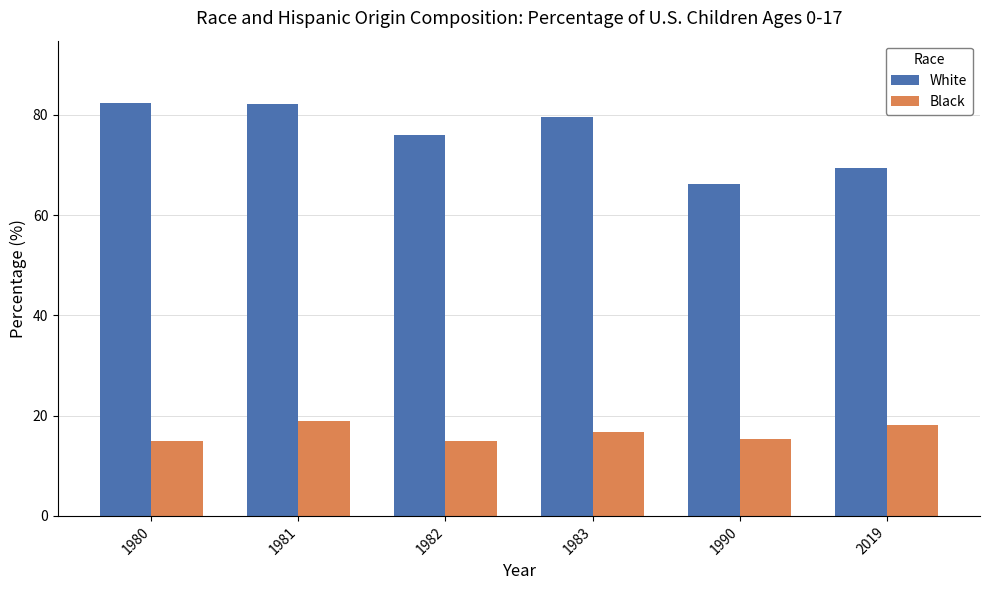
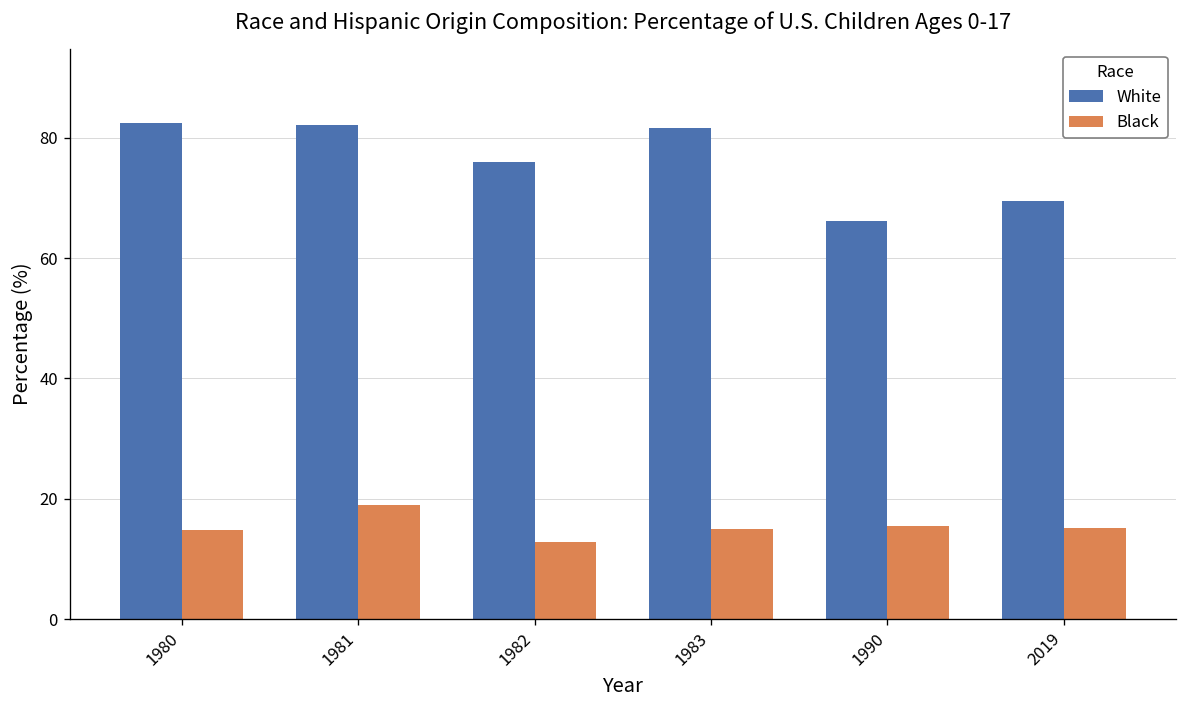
Black, 1982: 15 -> 13
White, 1983: 80 -> 82
Black, 1983: 17 -> 15
Black, 2019: 18 -> 15
